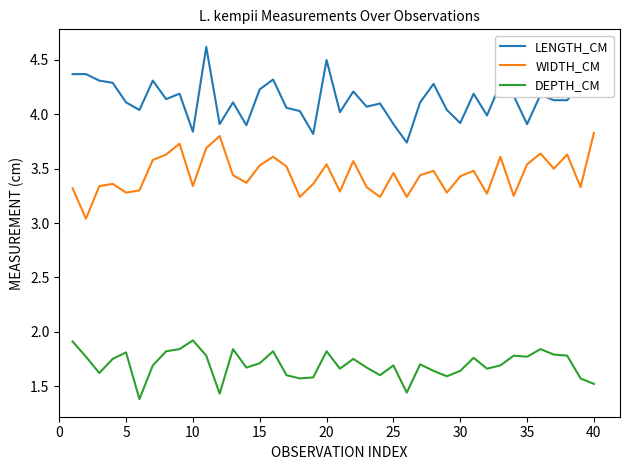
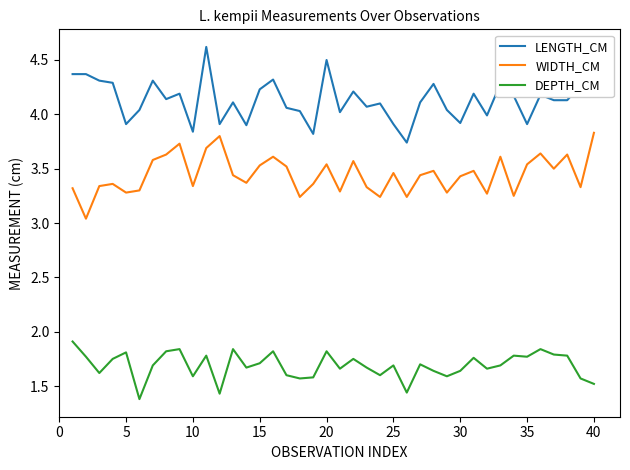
LENGTH_CM, 5: 4.11 -> 3.91
DEPTH_CM, 10: 1.92 -> 1.59
